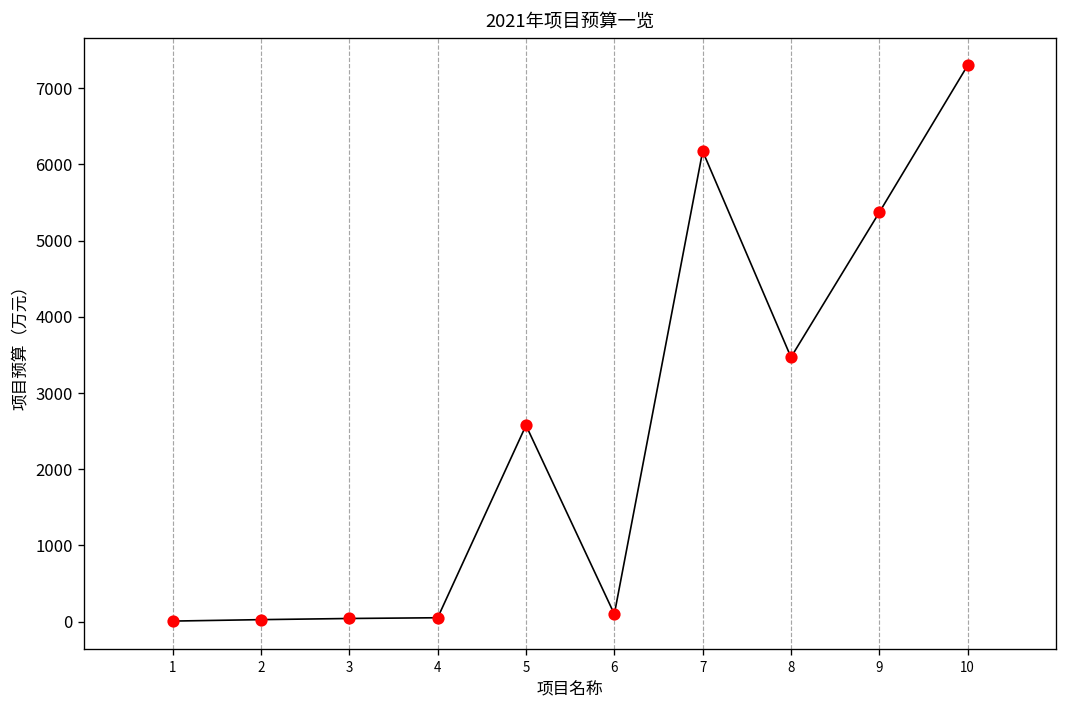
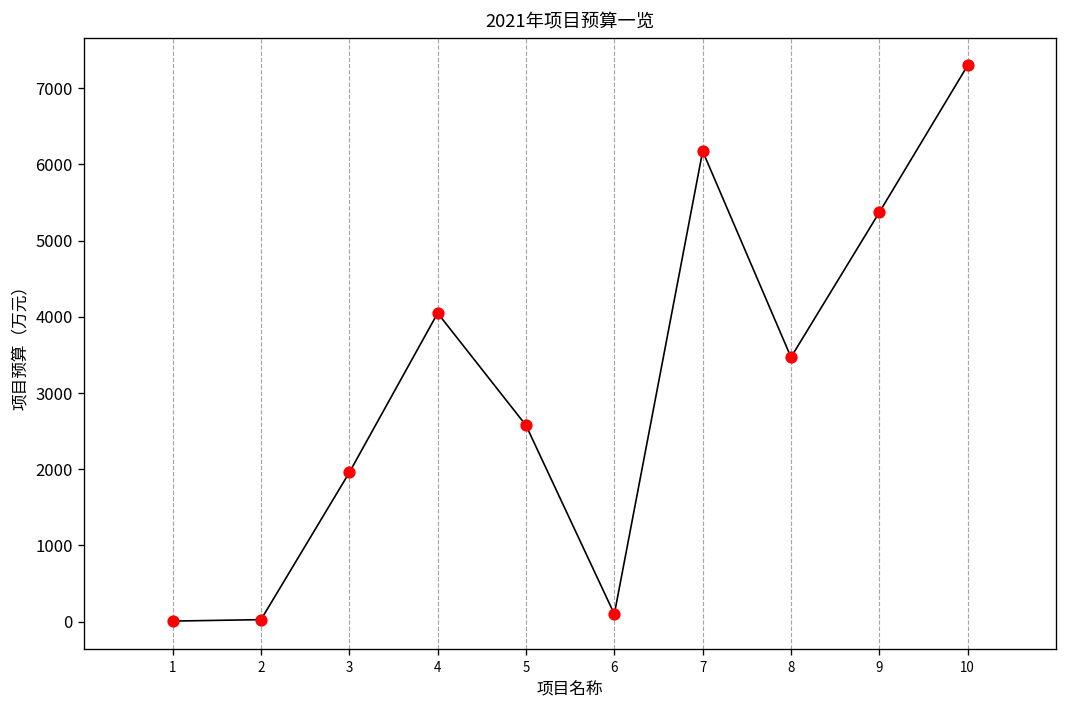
3: 0 -> 2000
4: 100 -> 4000
